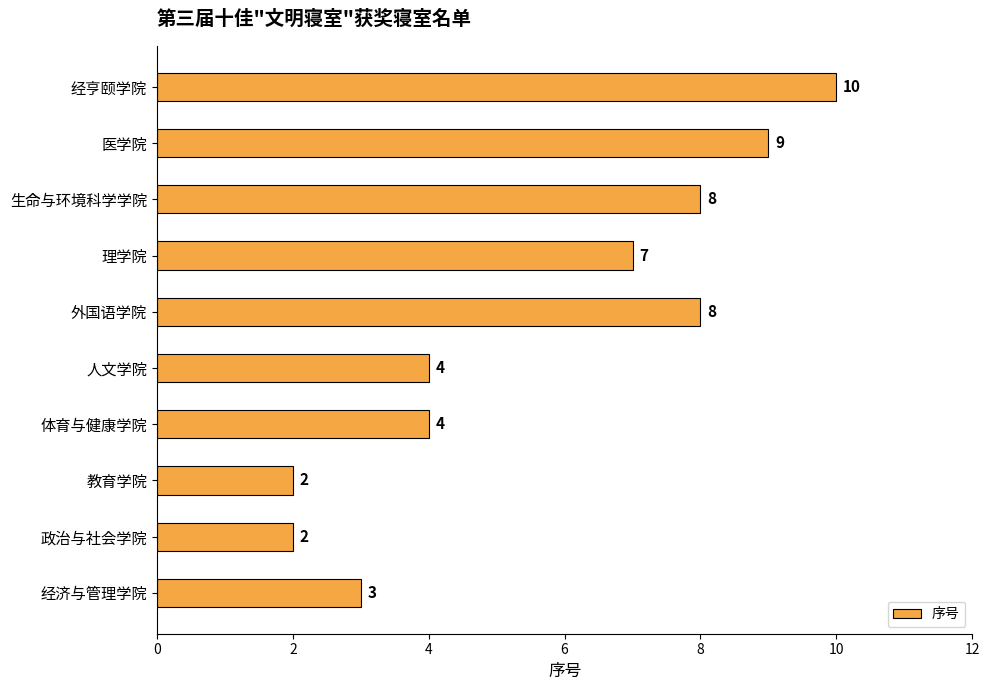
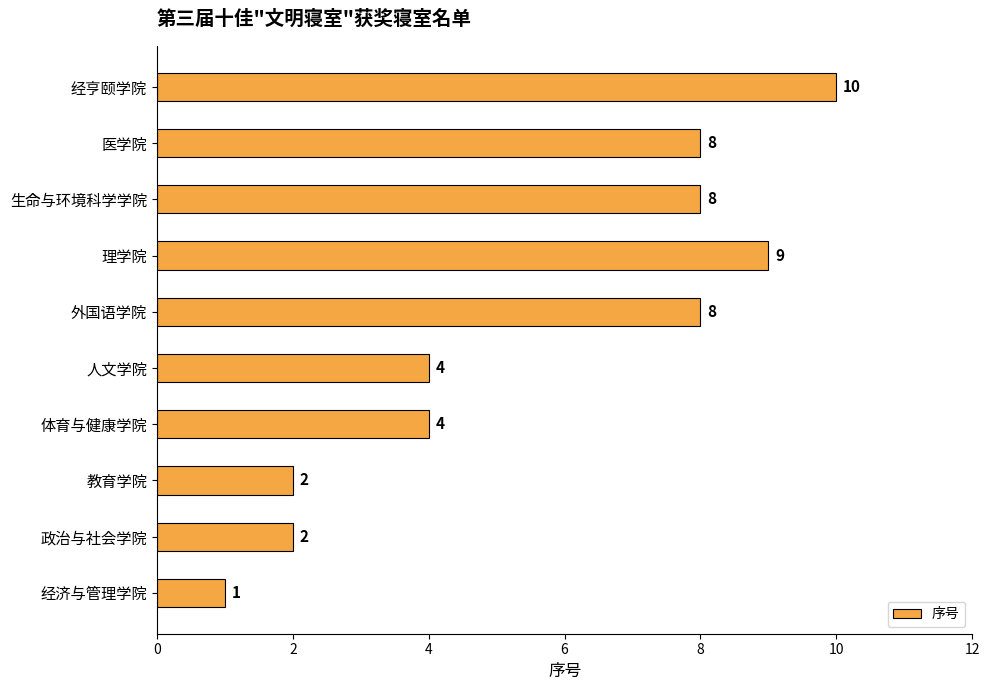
医学院: 9 -> 8
理学院: 7 -> 9
经济与管理学院: 3 -> 1
